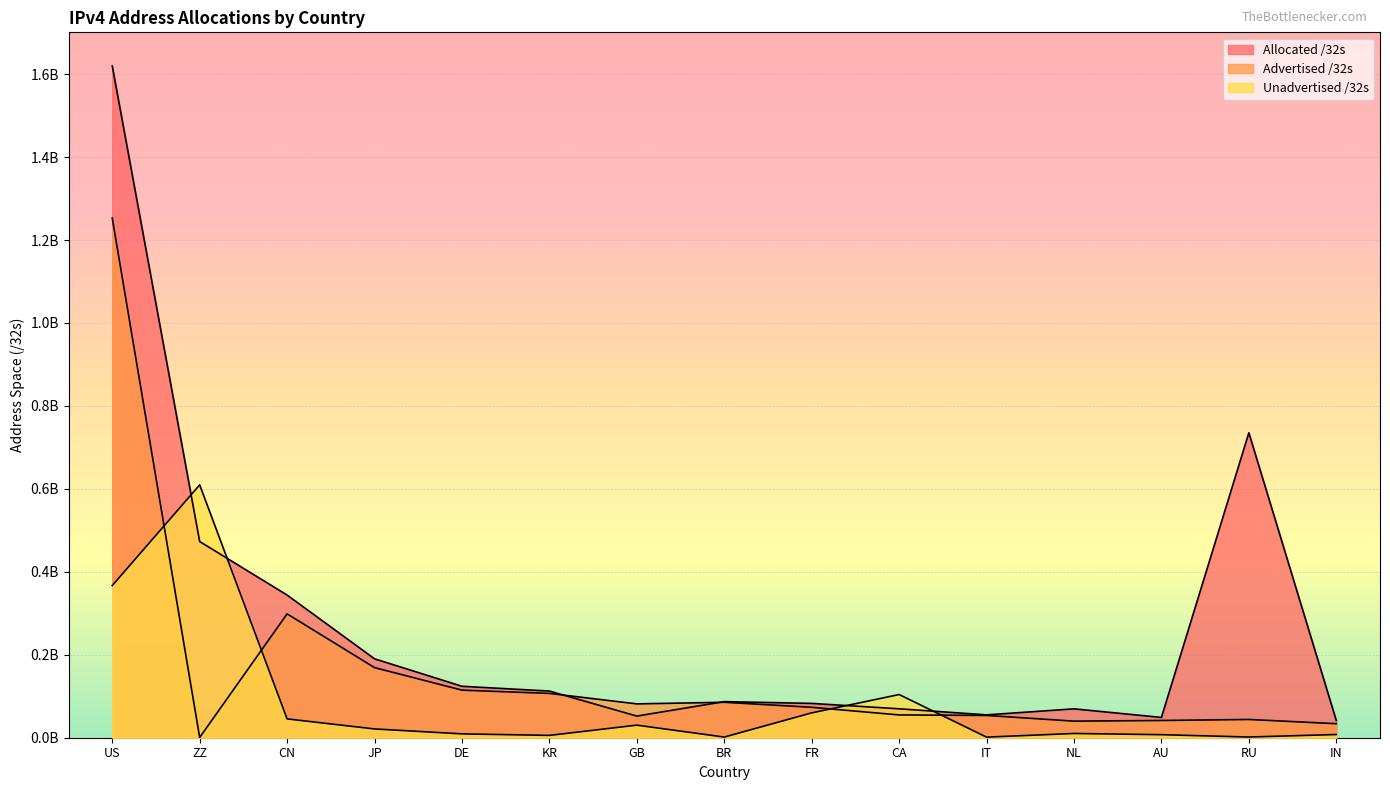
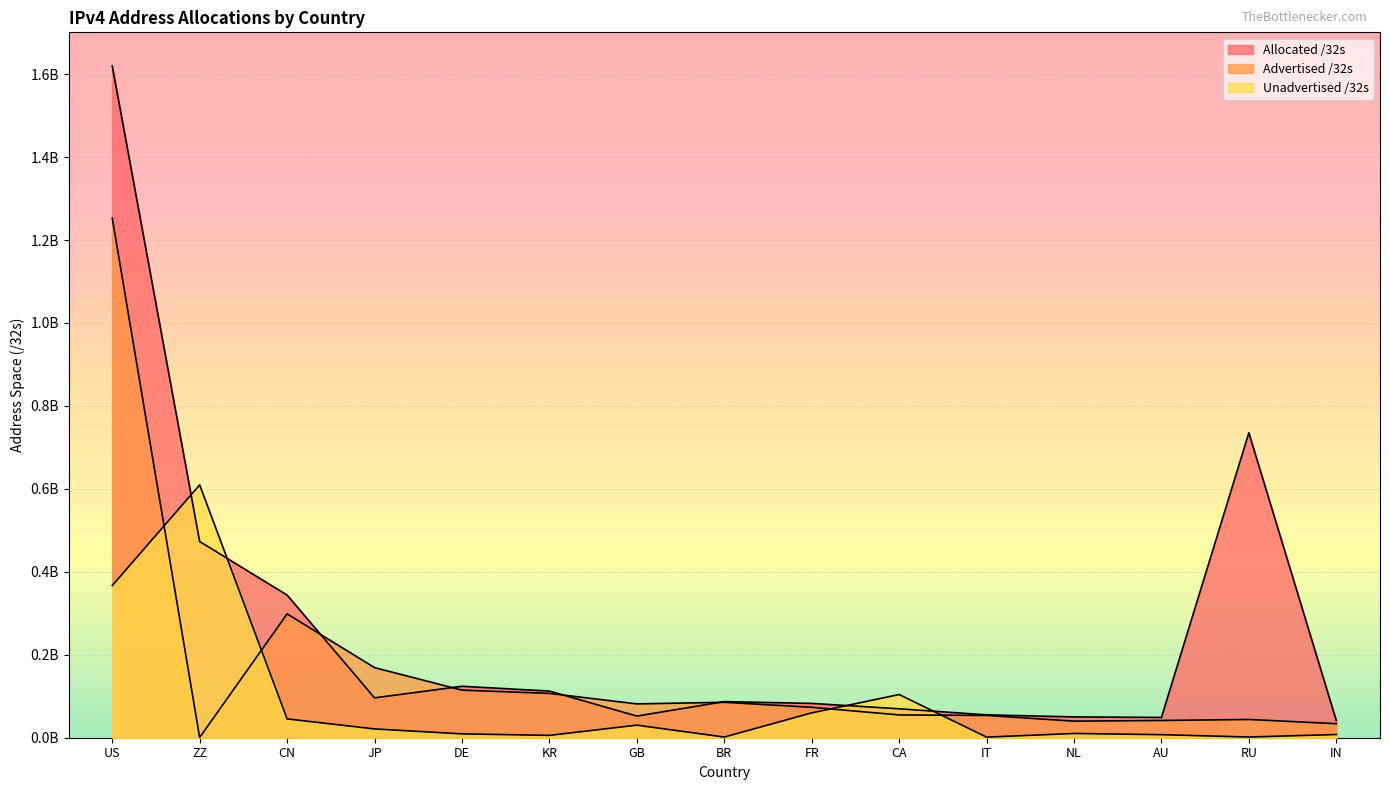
Allocated /32s, JP: 190000000 -> 100000000
Allocated /32s, NL: 70000000 -> 50000000
